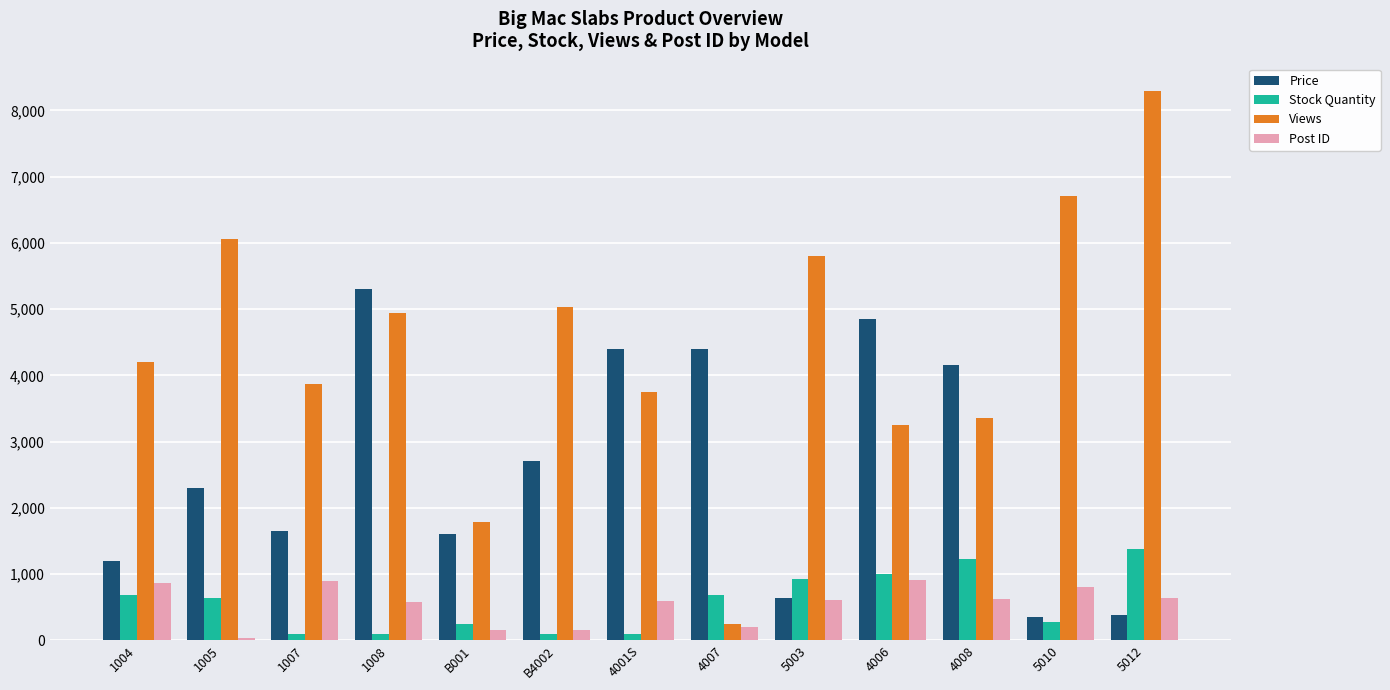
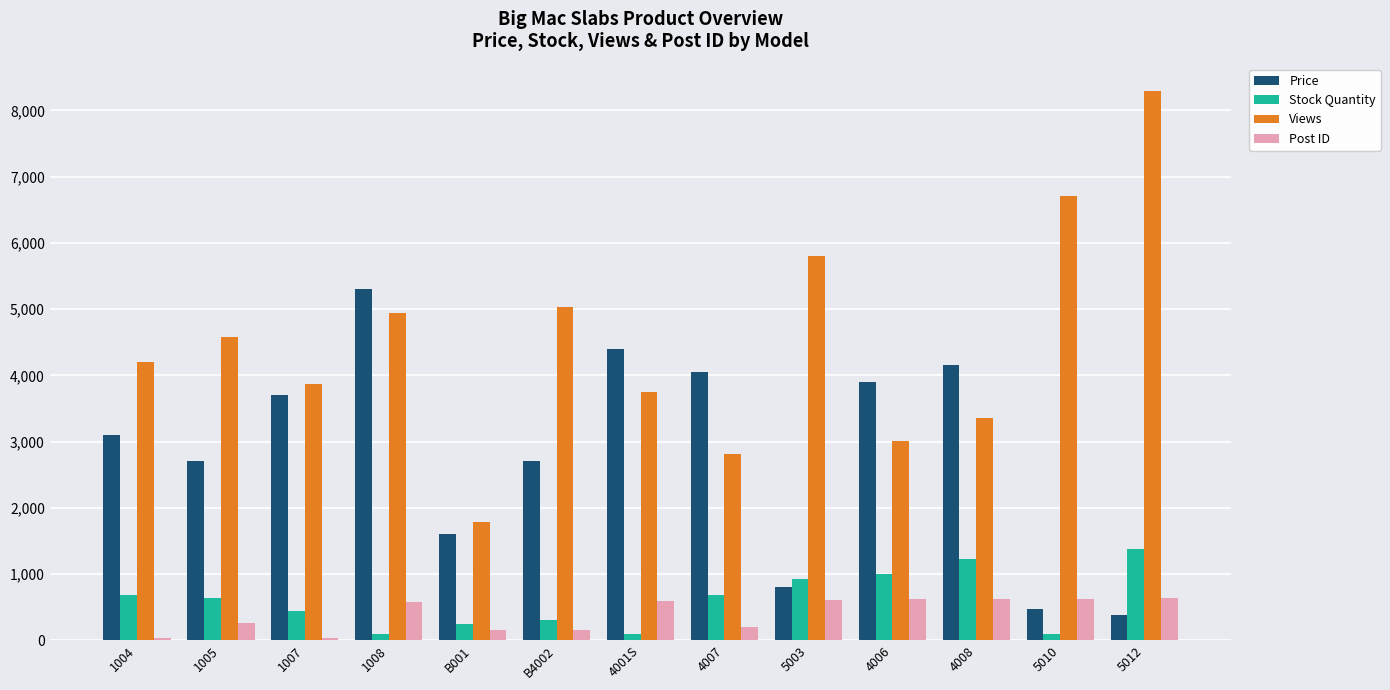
Price, 1004: 1,200 -> 3,100
Post ID, 1004: 900 -> 0
Price, 1005: 2,300 -> 2,700
Views, 1005: 6,100 -> 4,600
Post ID, 1005: 0 -> 300
Price, 1007: 1,600 -> 3,700
Stock Quantity, 1007: 100 -> 400
Post ID, 1007: 900 -> 0
Stock Quantity, B4002: 100 -> 300
Price, 4007: 4,400 -> 4,100
Views, 4007: 200 -> 2,800
Price, 5003: 600 -> 800
Price, 4006: 4,900 -> 3,900
Views, 4006: 3,200 -> 3,000
Post ID, 4006: 900 -> 600
Price, 5010: 400 -> 500
Stock Quantity, 5010: 300 -> 100
Post ID, 5010: 800 -> 600
